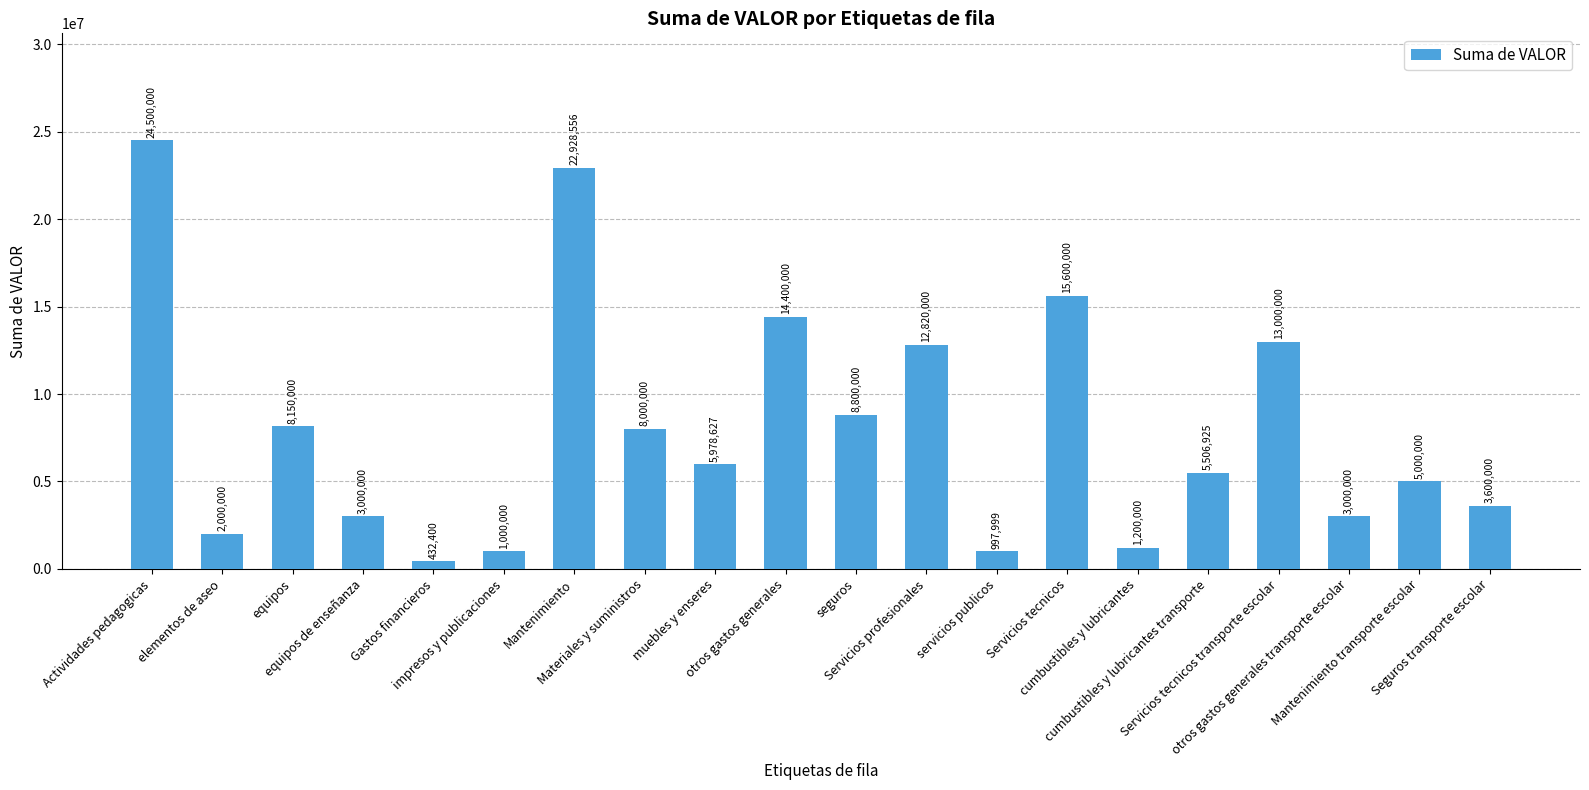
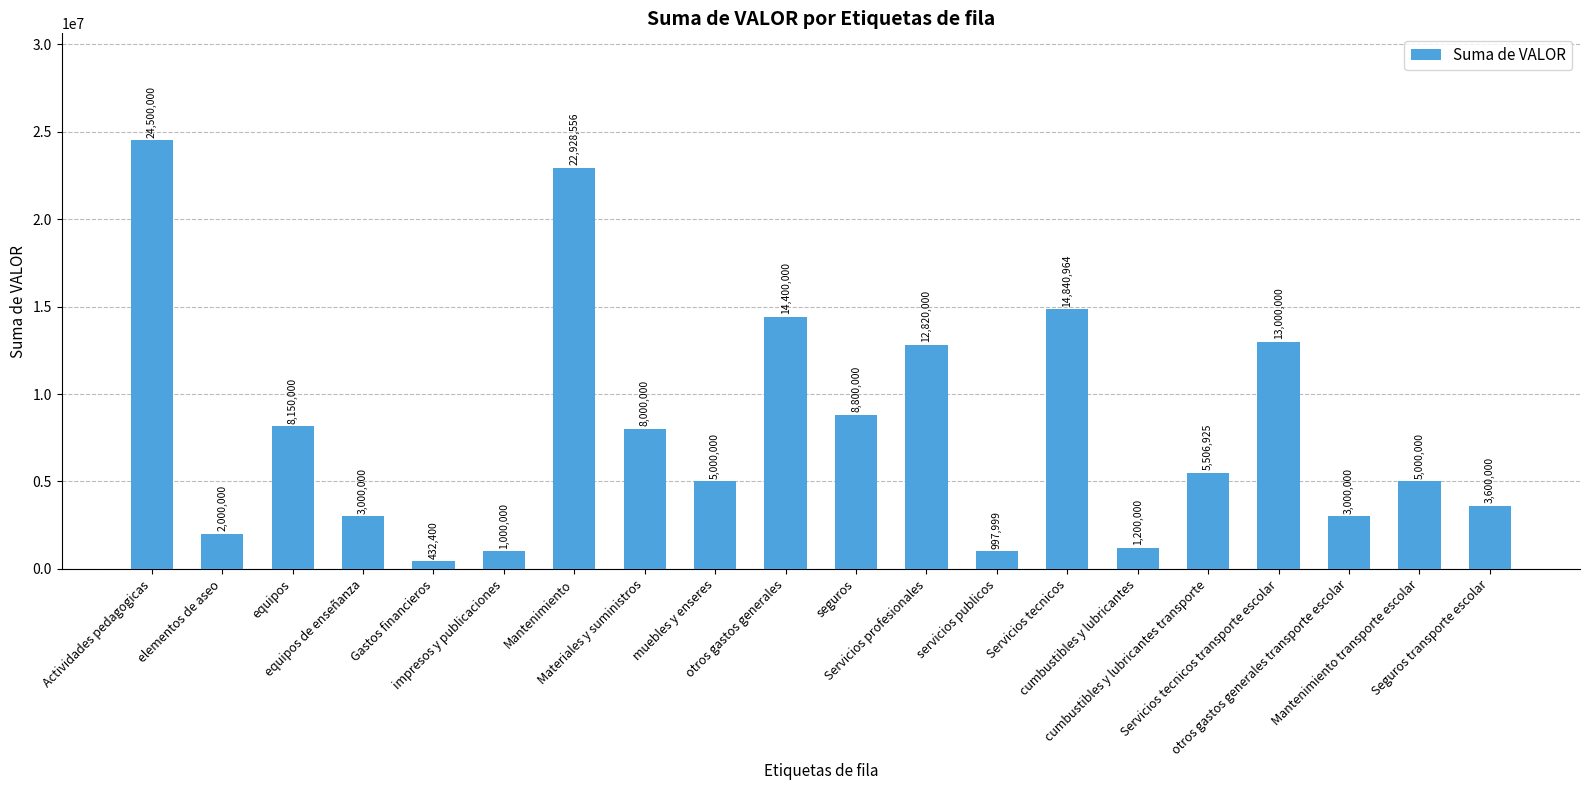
muebles y enseres: 5,978,627 -> 5,000,000
Servicios tecnicos: 15,600,000 -> 14,840,964
